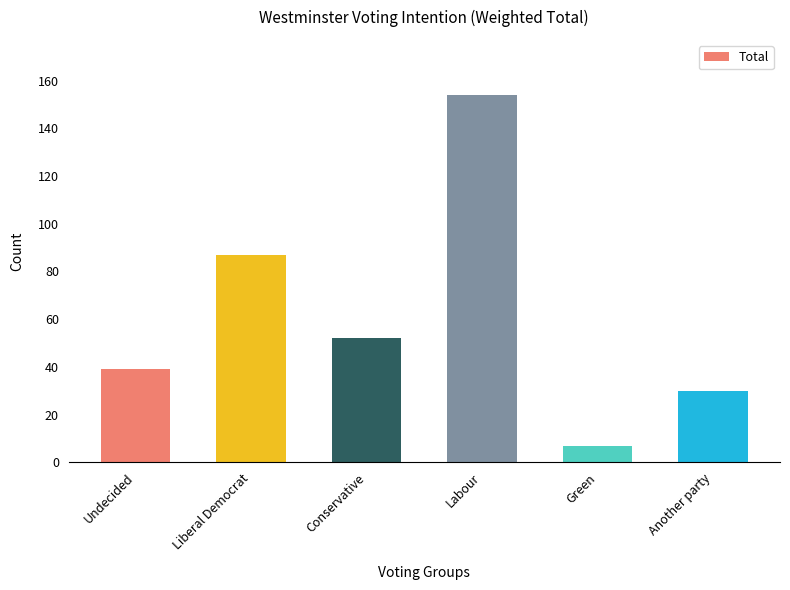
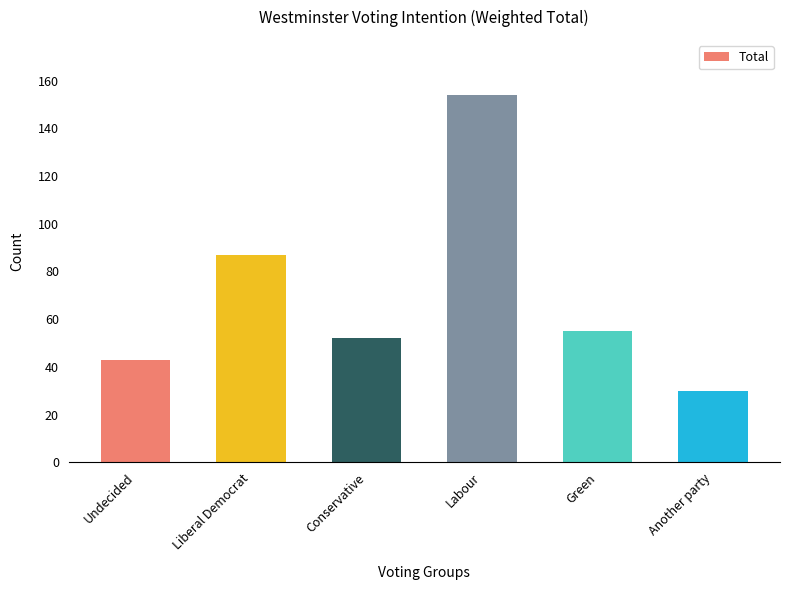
Undecided: 39 -> 43
Green: 7 -> 55
